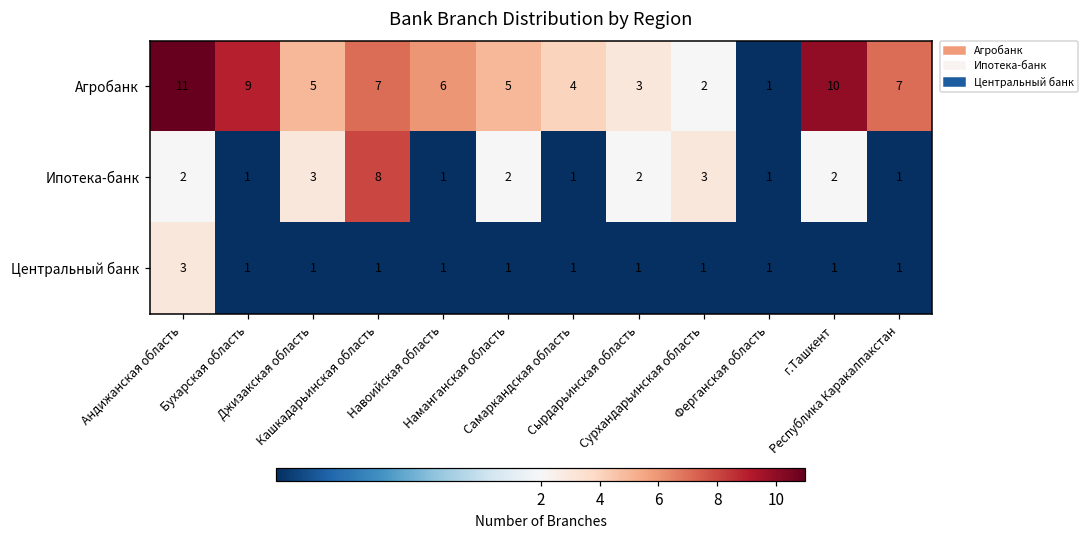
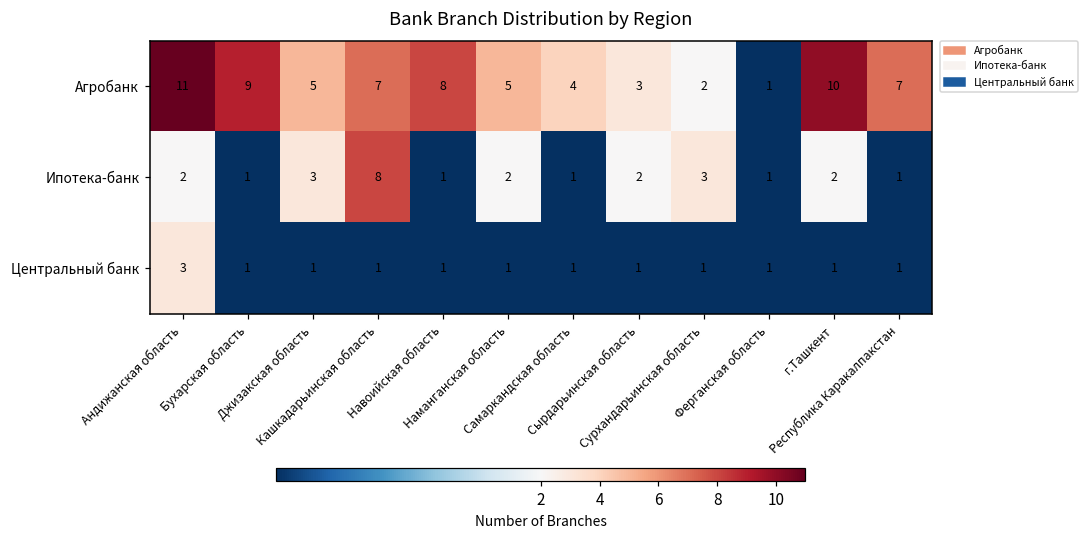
Агробанк, Навоийская область: 6 -> 8
